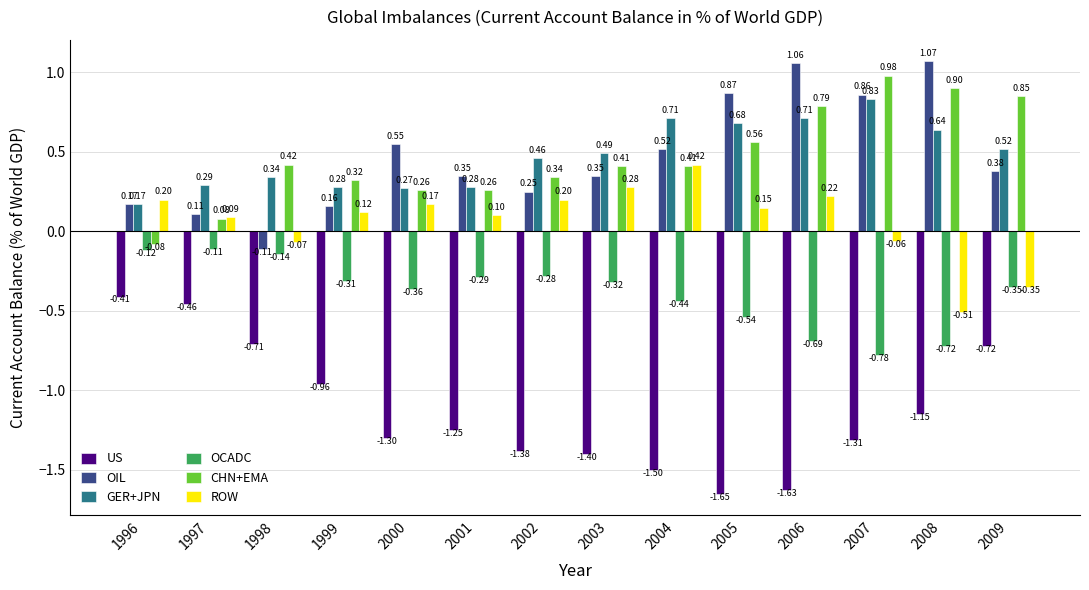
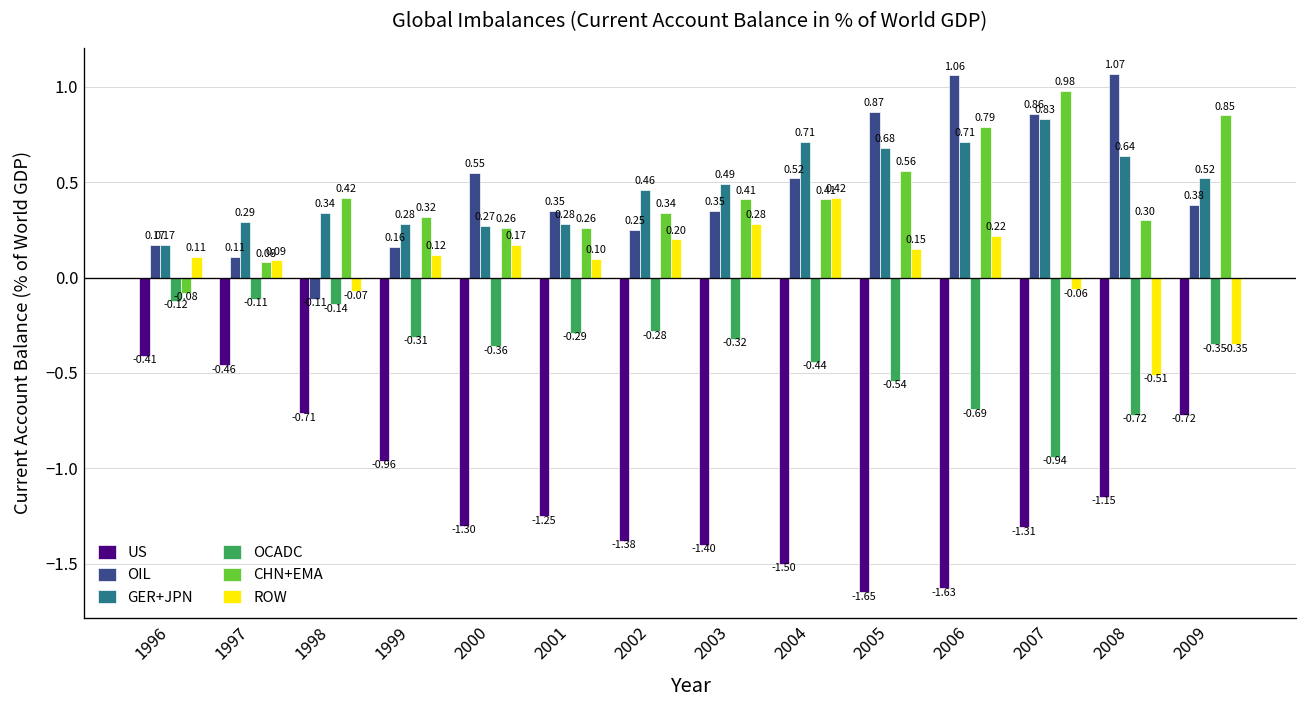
ROW, 1996: 0.20 -> 0.11
OCADC, 2007: -0.78 -> -0.94
CHN+EMA, 2008: 0.90 -> 0.30
